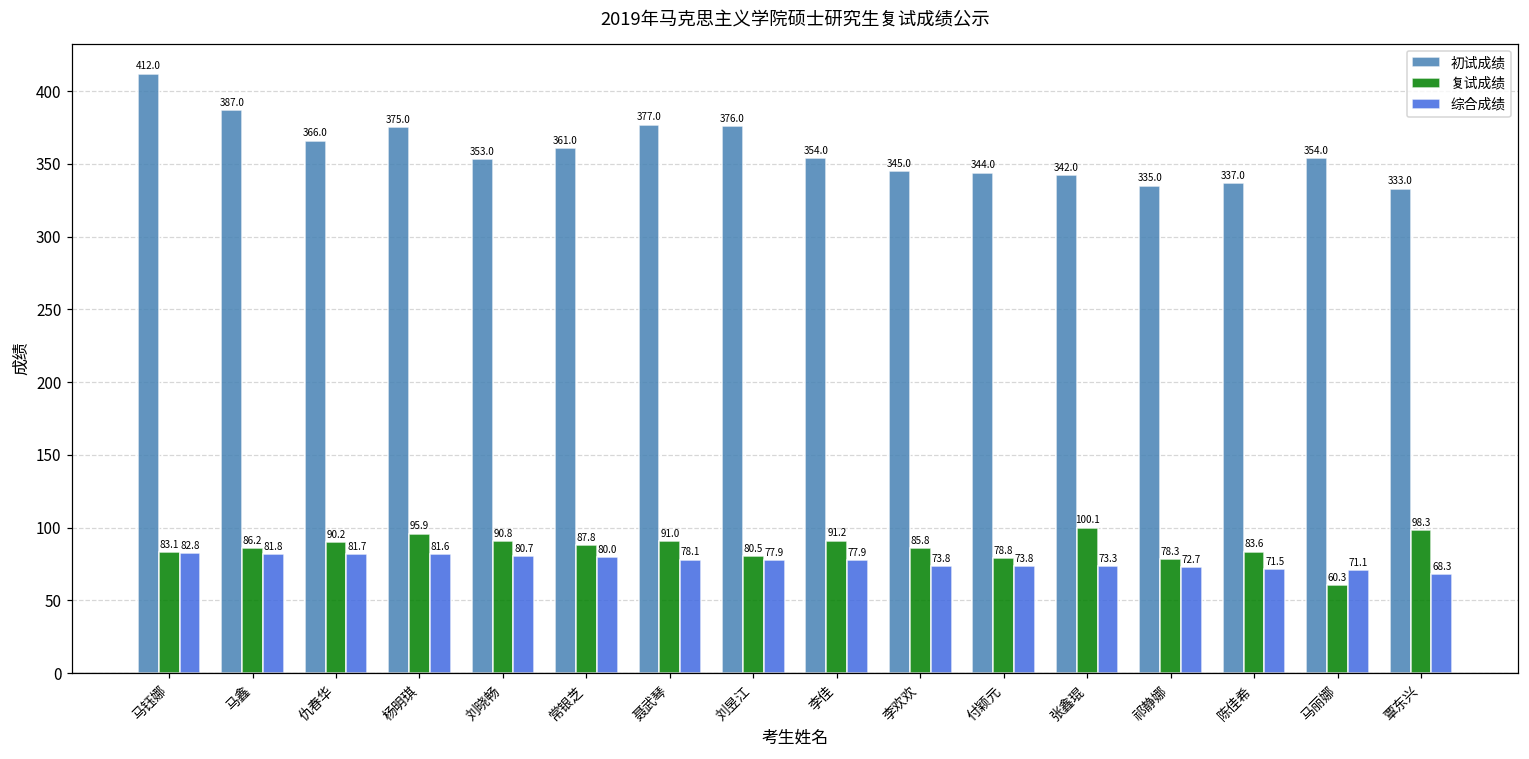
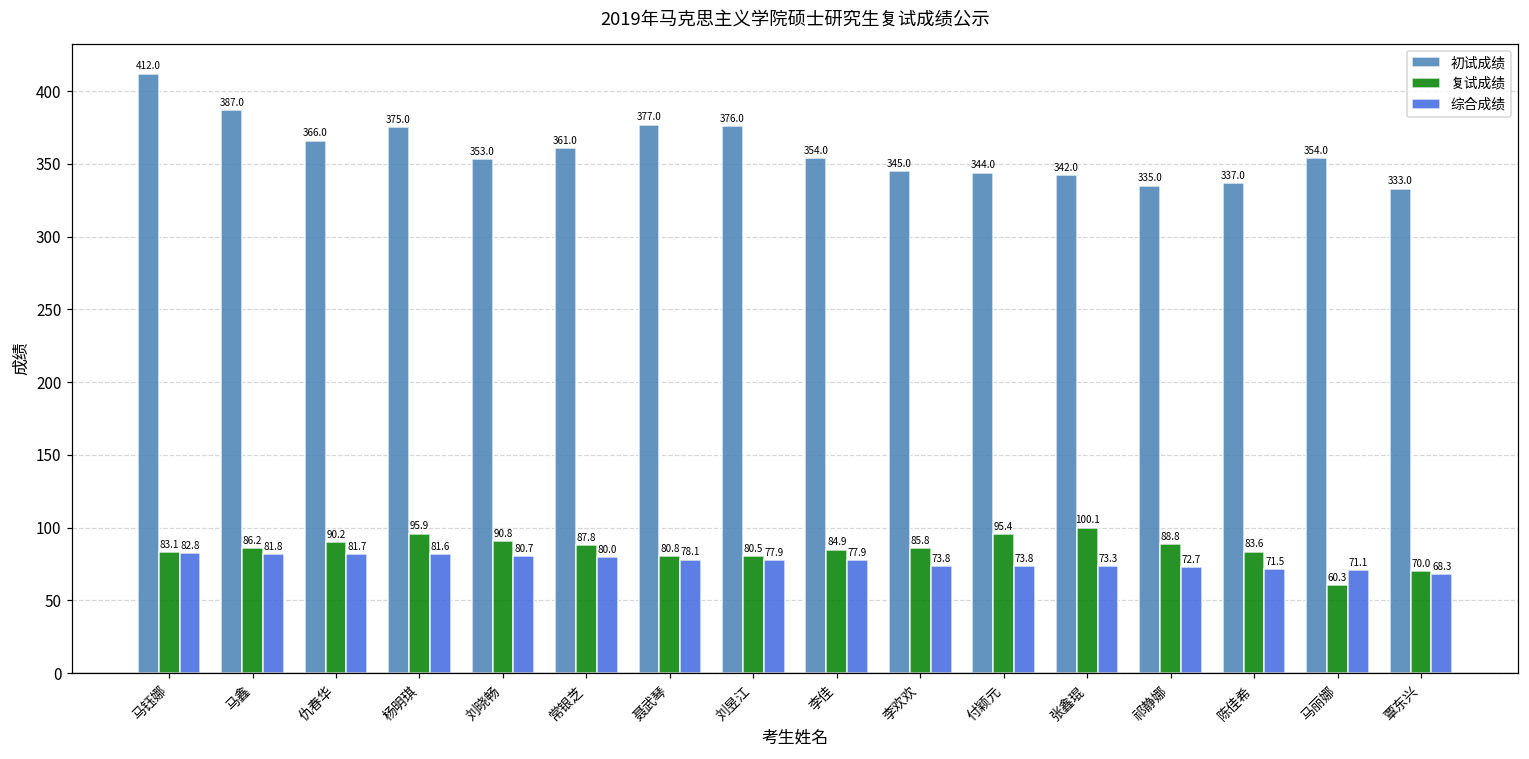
复试成绩, 聂武琴: 91.0 -> 80.8
复试成绩, 李佳: 91.2 -> 84.9
复试成绩, 付颖元: 78.8 -> 95.4
复试成绩, 祁静娜: 78.3 -> 88.8
复试成绩, 覃东兴: 98.3 -> 70.0
